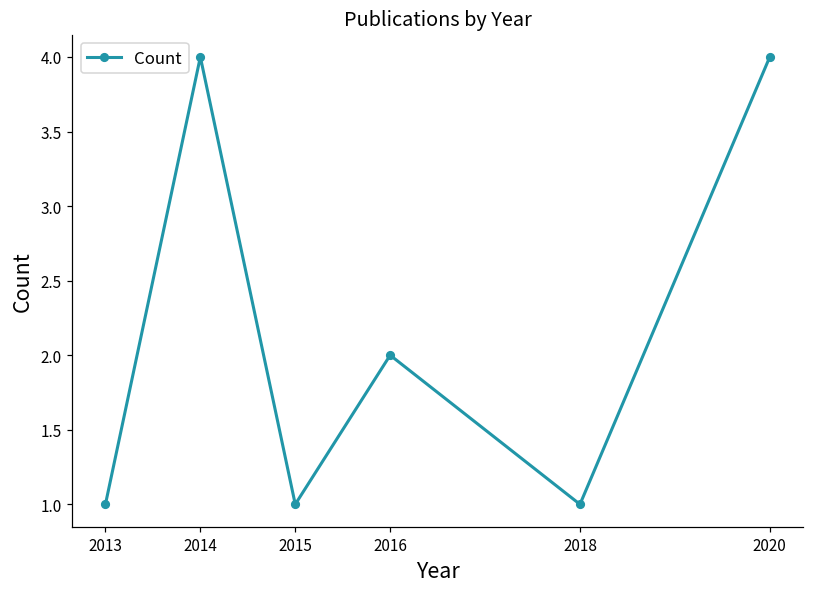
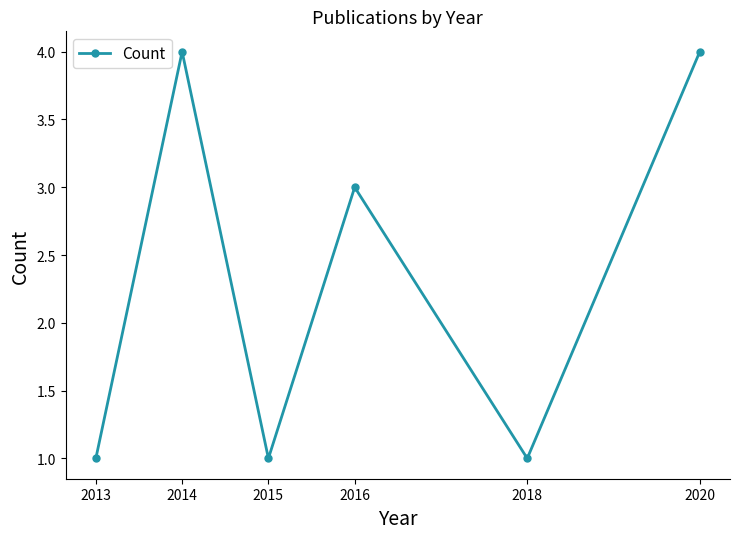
2016: 2 -> 3
